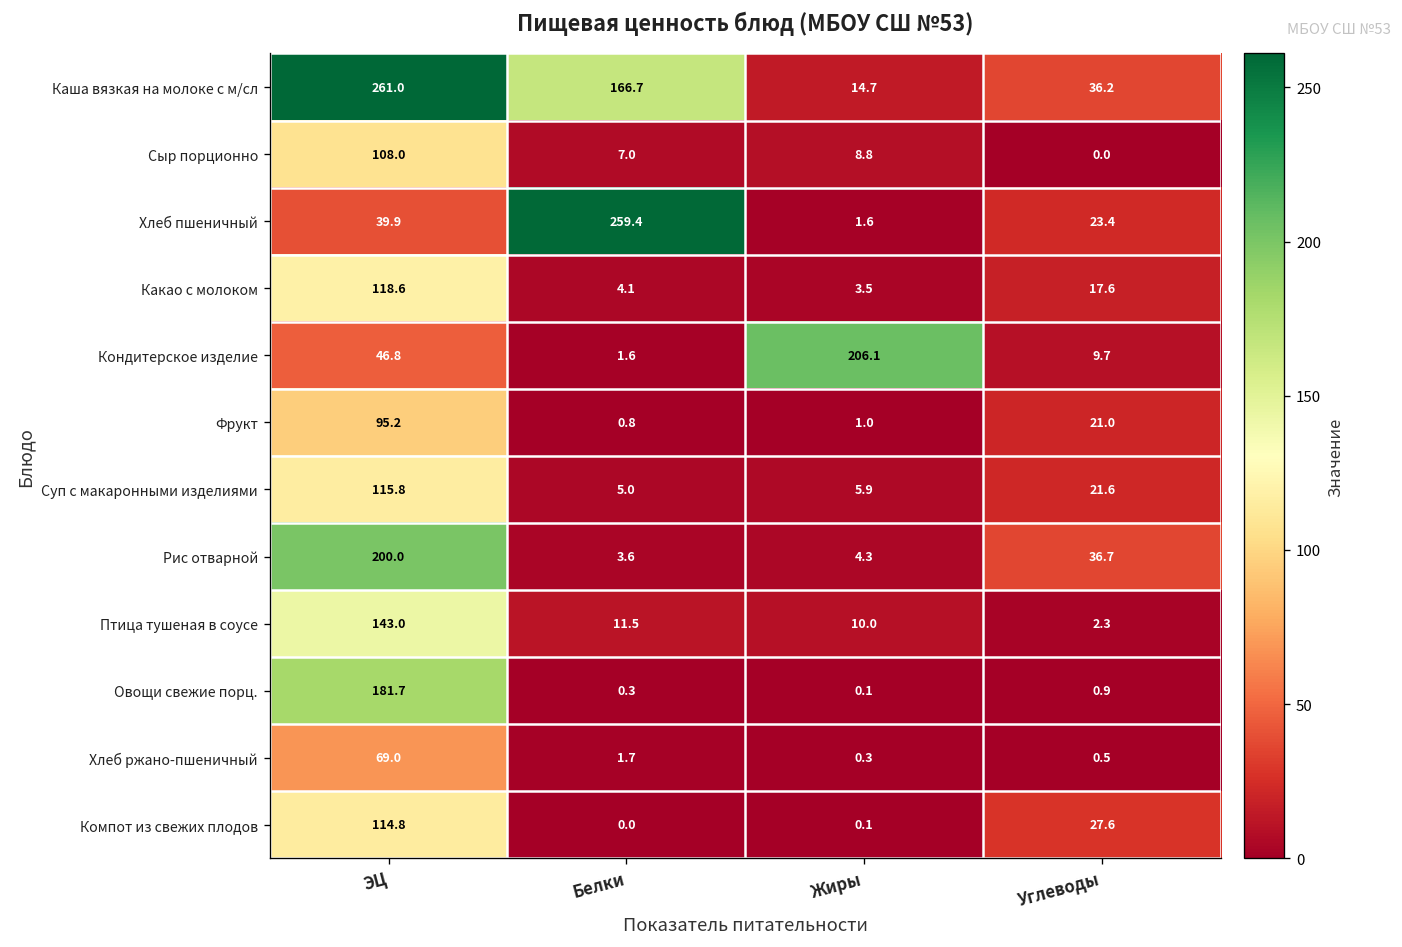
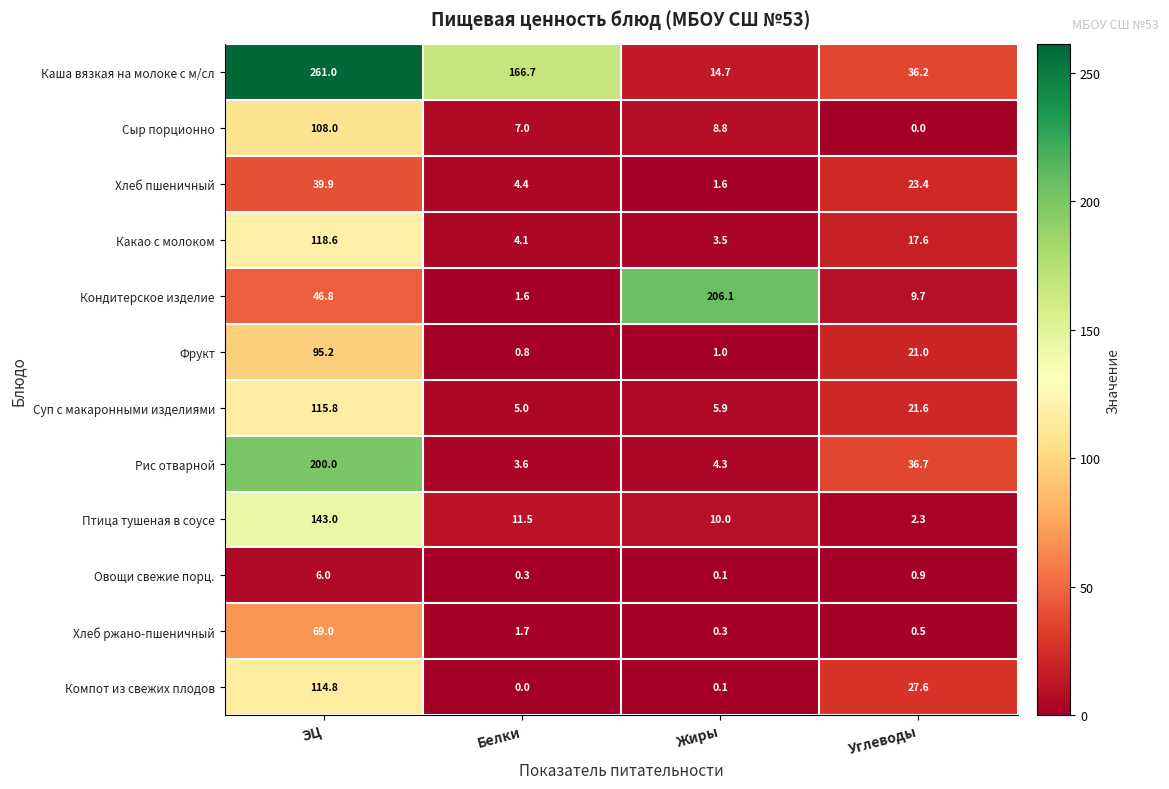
Хлеб пшеничный, Белки: 259.4 -> 4.4
Овощи свежие порц., ЭЦ: 181.7 -> 6.0
